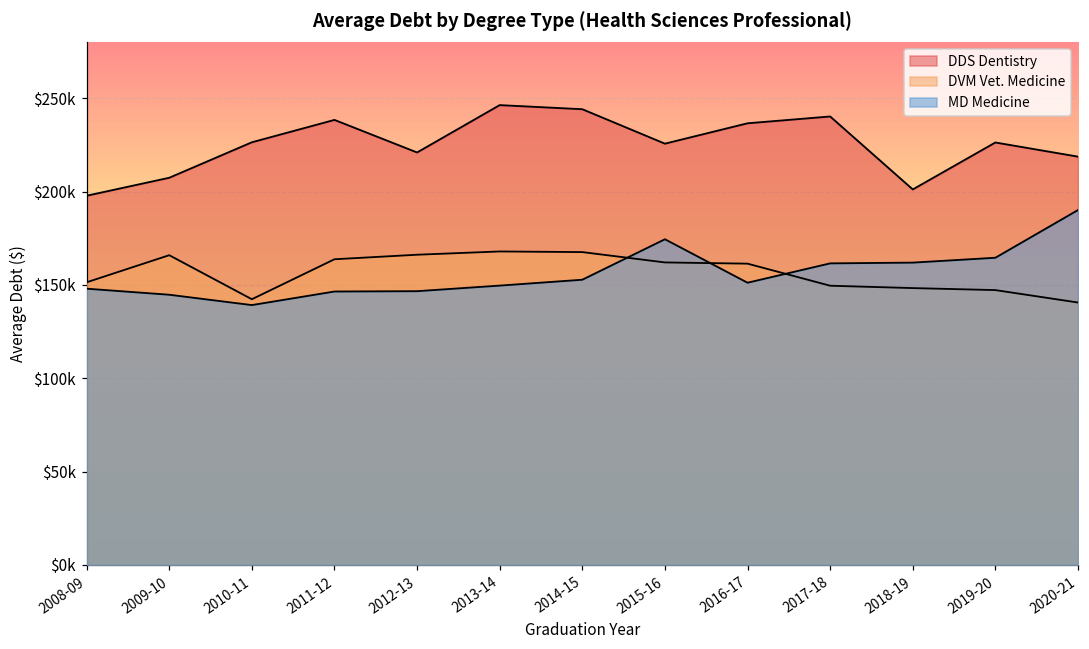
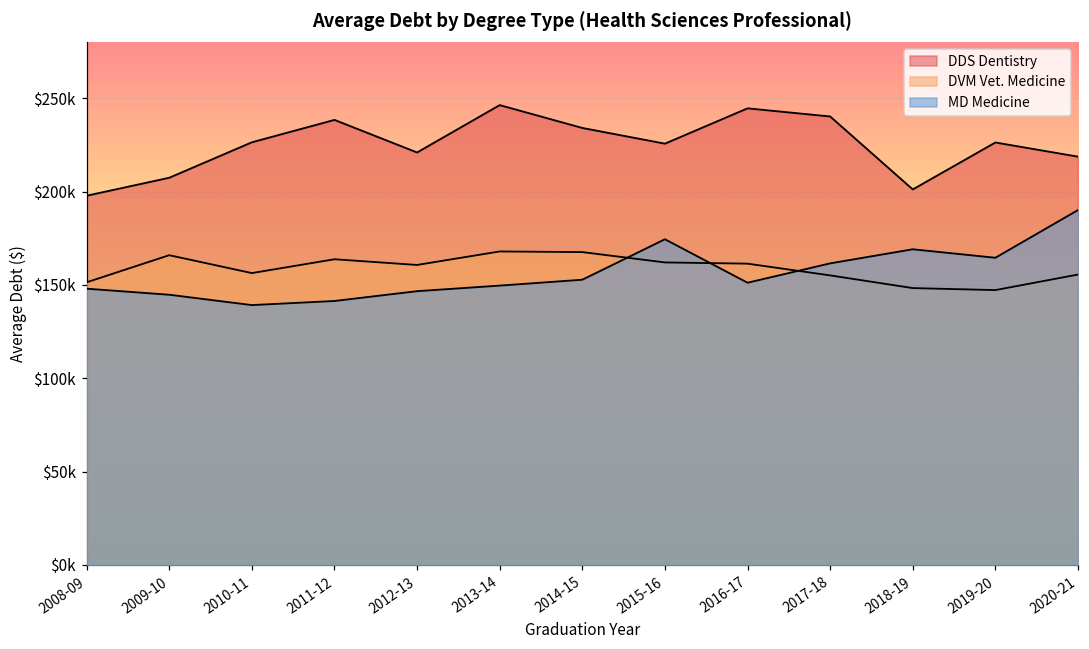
DVM Vet. Medicine, 2010-11: $142000 -> $156000
MD Medicine, 2011-12: $146000 -> $141000
DVM Vet. Medicine, 2012-13: $166000 -> $161000
DDS Dentistry, 2014-15: $244000 -> $234000
DDS Dentistry, 2016-17: $237000 -> $245000
DVM Vet. Medicine, 2017-18: $150000 -> $155000
MD Medicine, 2018-19: $162000 -> $169000
DVM Vet. Medicine, 2020-21: $141000 -> $156000
